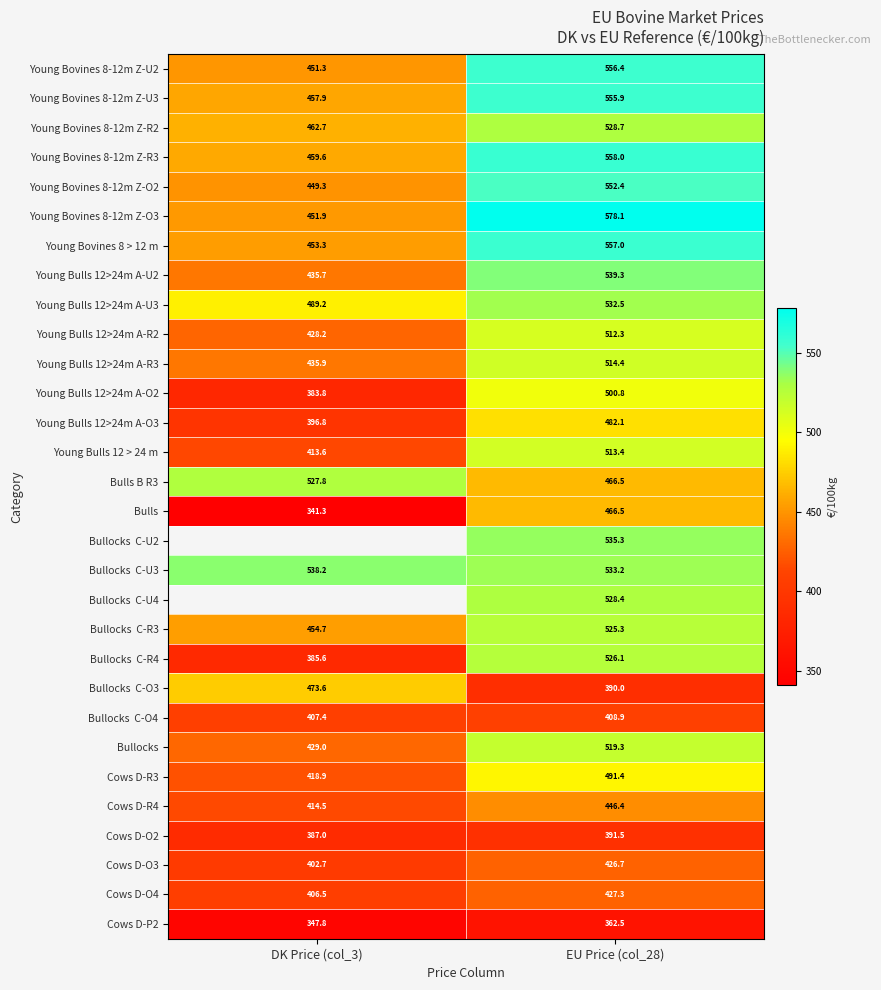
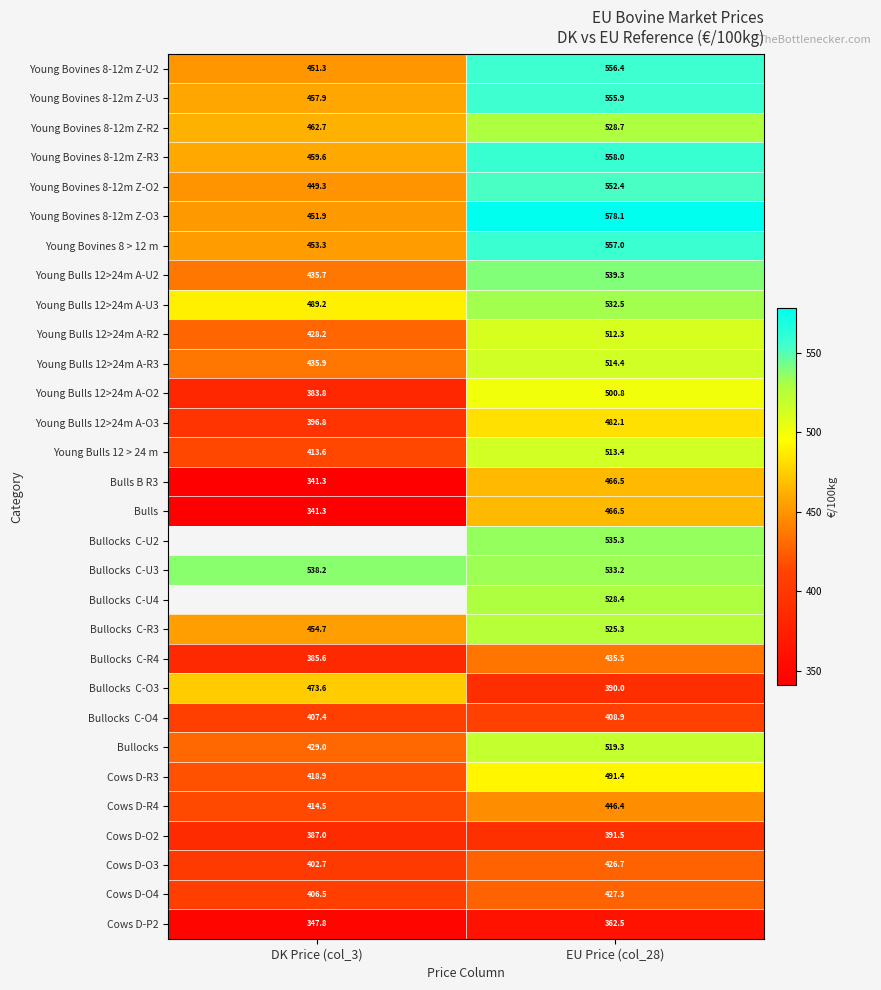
Bulls B R3, DK Price (col_3): 527.8 -> 341.3
Bullocks C-R4, EU Price (col_28): 526.1 -> 435.5
